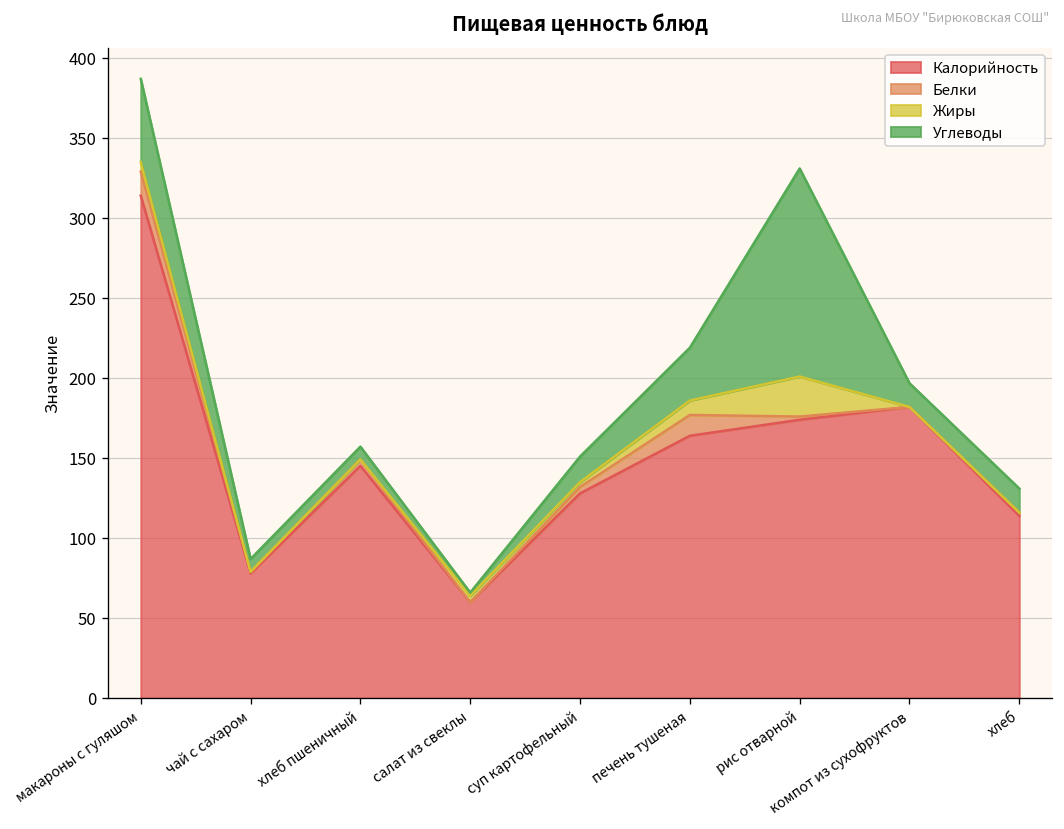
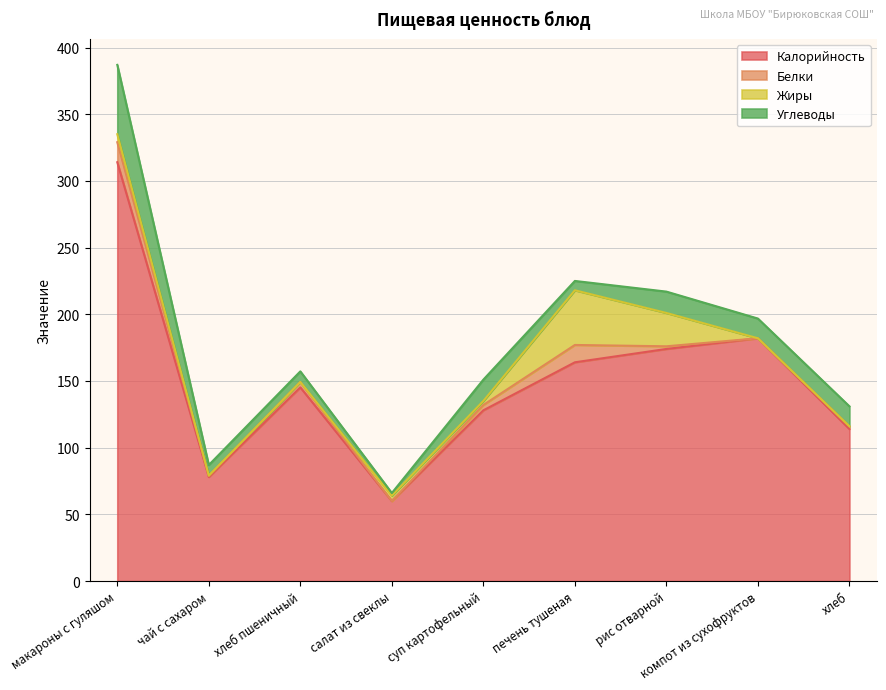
Жиры, печень тушеная: 9 -> 41
Углеводы, печень тушеная: 33 -> 7
Углеводы, рис отварной: 130 -> 16
